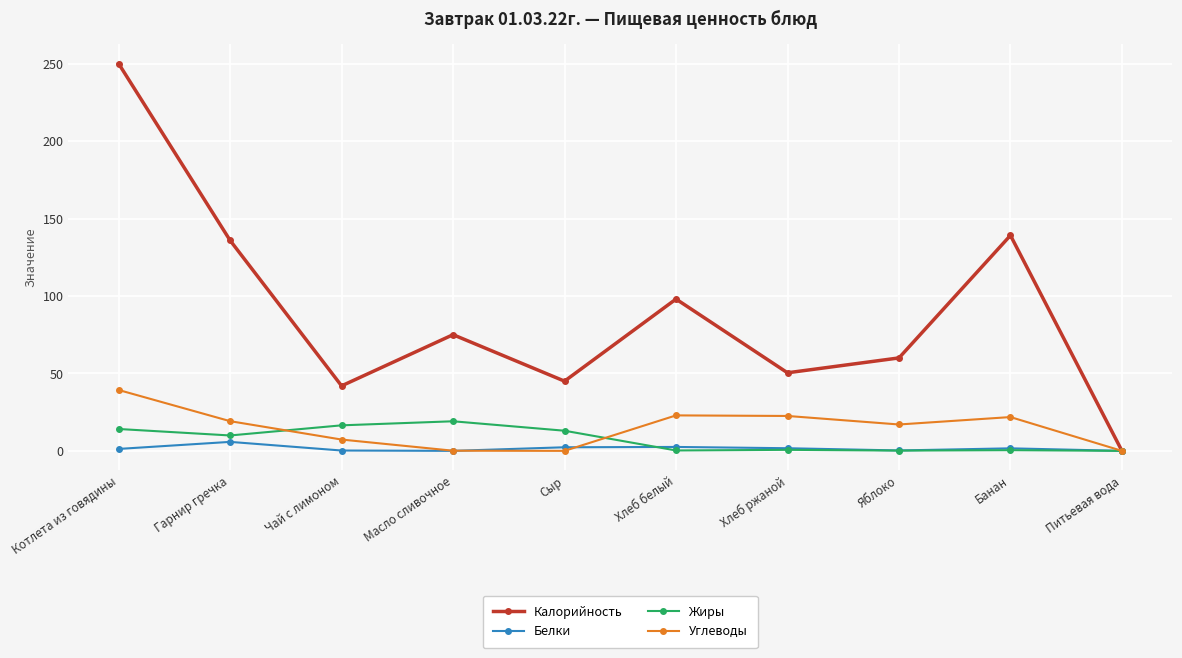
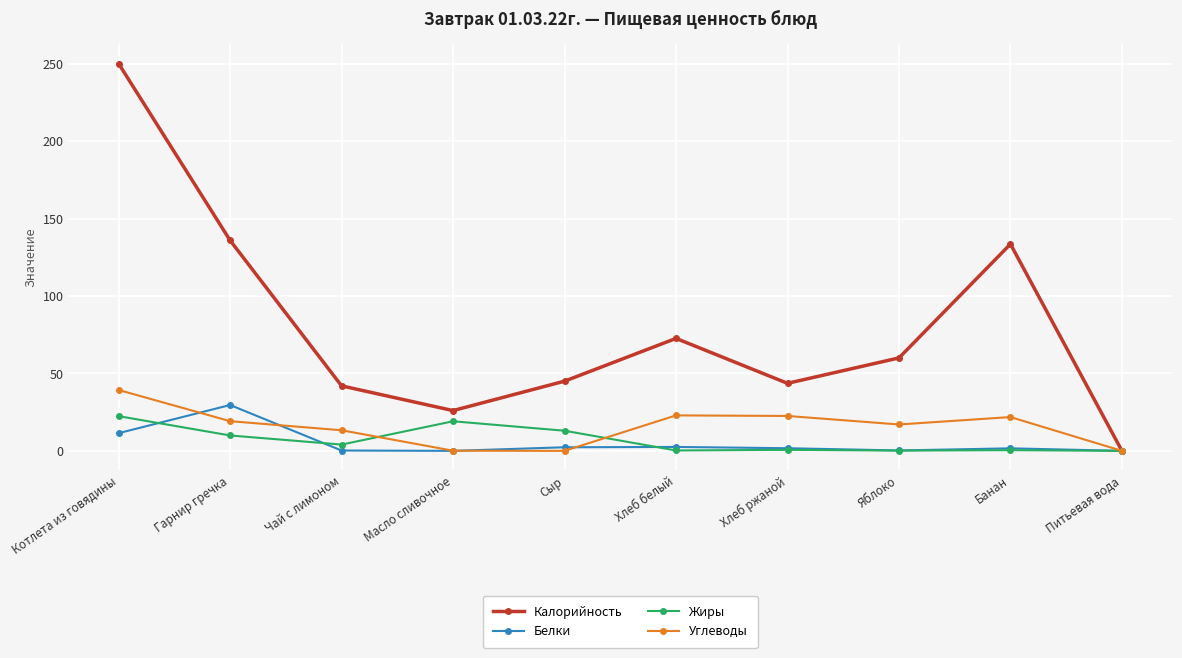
Белки, Котлета из говядины: 1 -> 11
Жиры, Котлета из говядины: 14 -> 22
Белки, Гарнир гречка: 6 -> 30
Жиры, Чай с лимоном: 16 -> 4
Углеводы, Чай с лимоном: 7 -> 13
Калорийность, Масло сливочное: 75 -> 26
Калорийность, Хлеб белый: 98 -> 73
Калорийность, Хлеб ржаной: 50 -> 44
Калорийность, Банан: 139 -> 134
